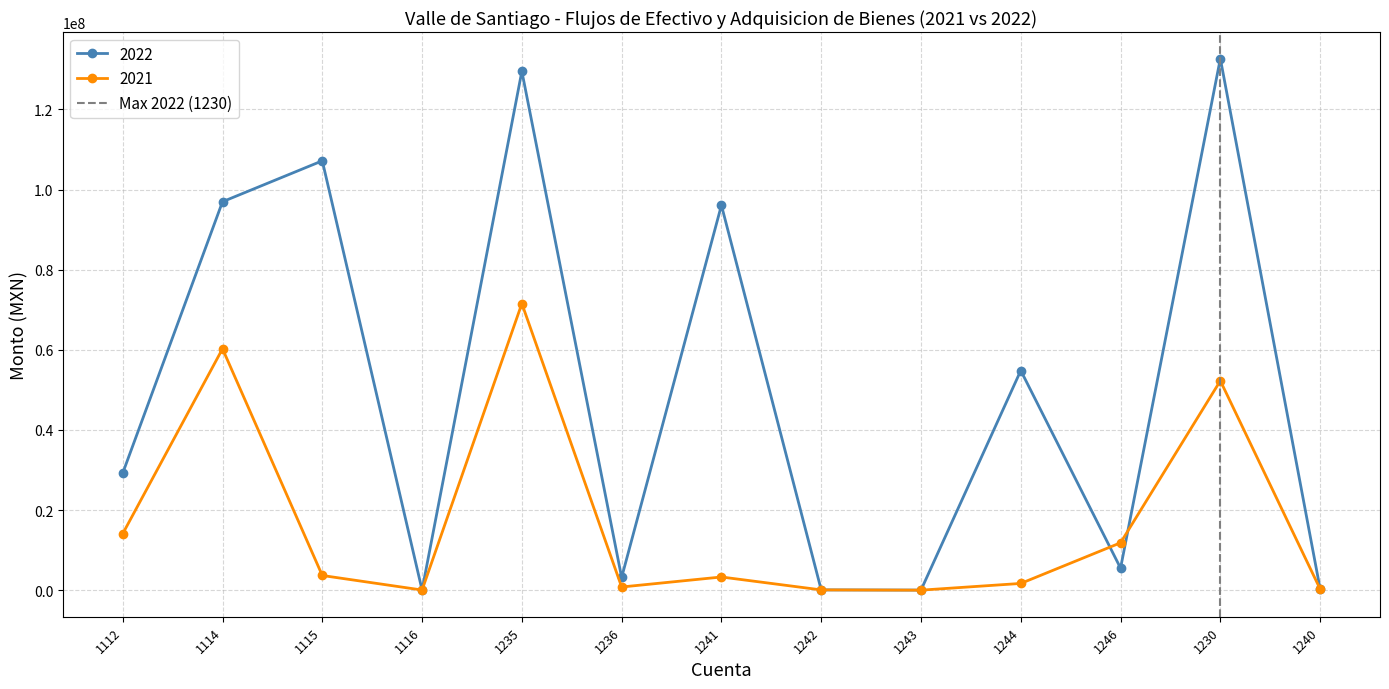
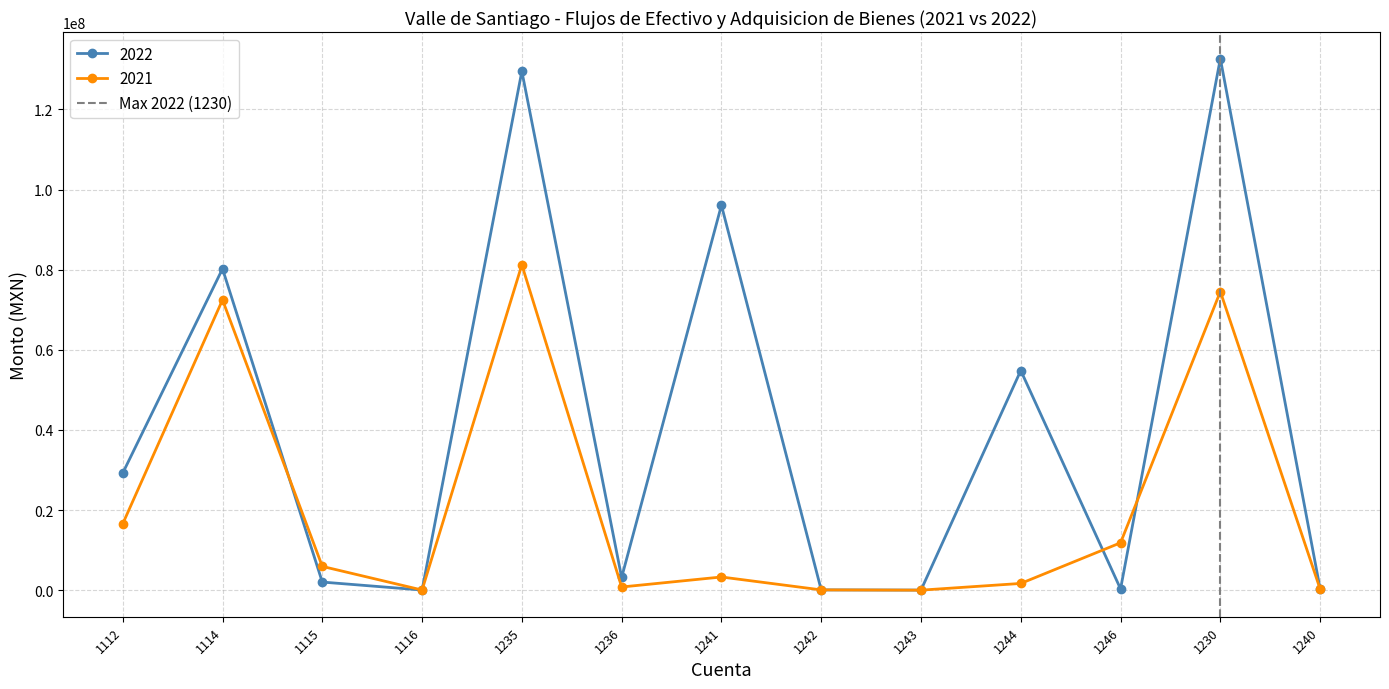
2021, 1112: 14000000 -> 17000000
2022, 1114: 97000000 -> 80000000
2021, 1114: 60000000 -> 72000000
2022, 1115: 107000000 -> 2000000
2021, 1115: 4000000 -> 6000000
2021, 1235: 72000000 -> 81000000
2022, 1246: 5000000 -> 0
2021, 1230: 52000000 -> 75000000
